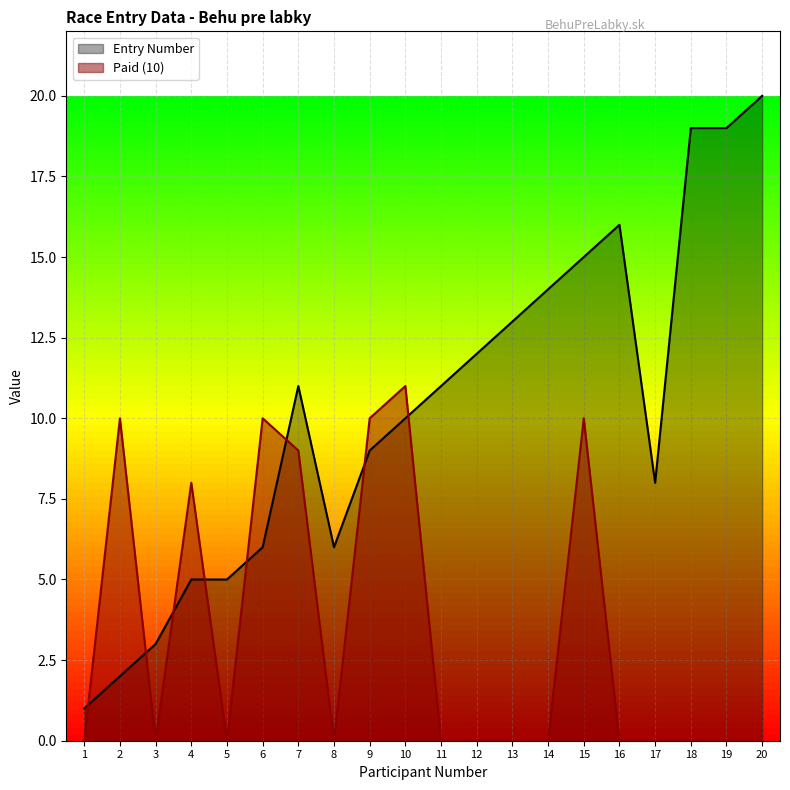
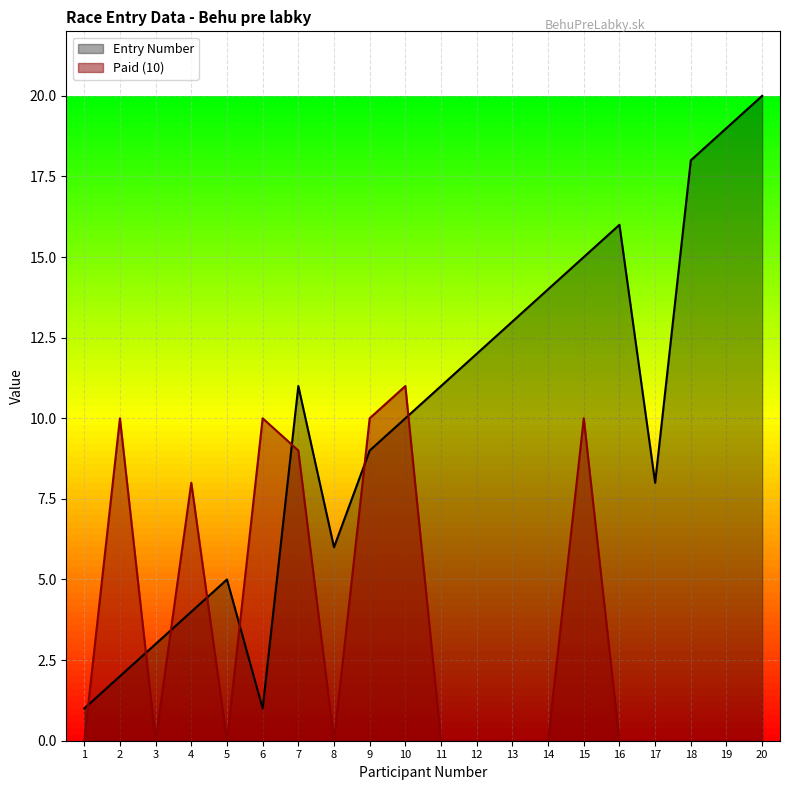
Entry Number, 4: 5 -> 4
Entry Number, 6: 6 -> 1
Entry Number, 18: 19 -> 18
